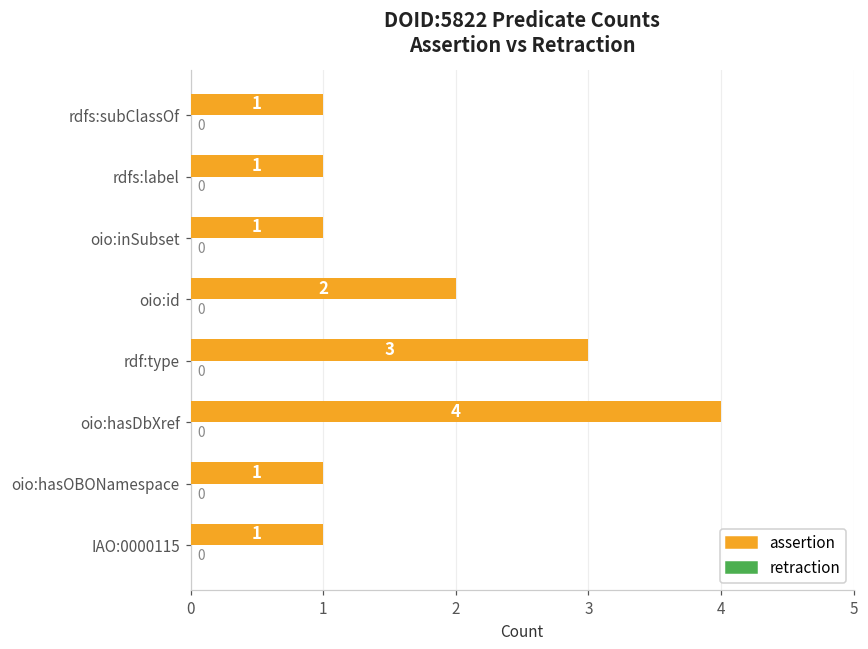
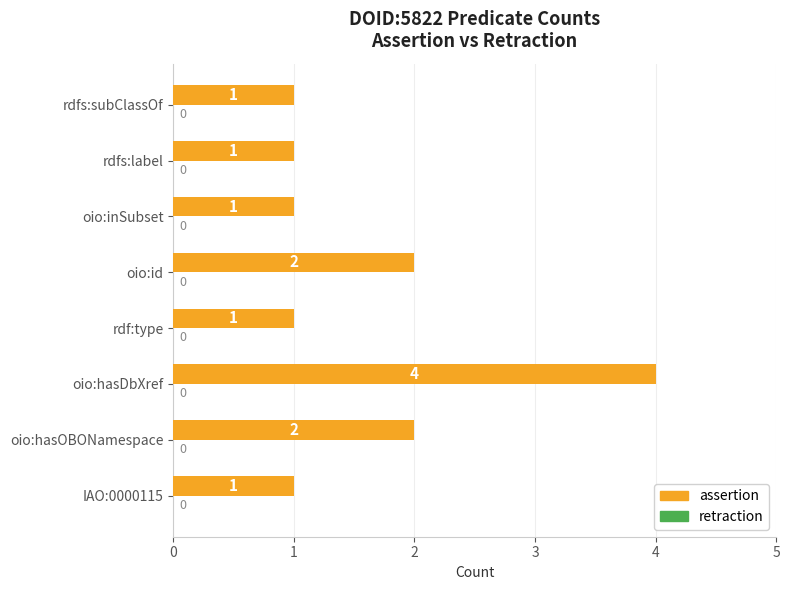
assertion, rdf:type: 3 -> 1
assertion, oio:hasOBONamespace: 1 -> 2
